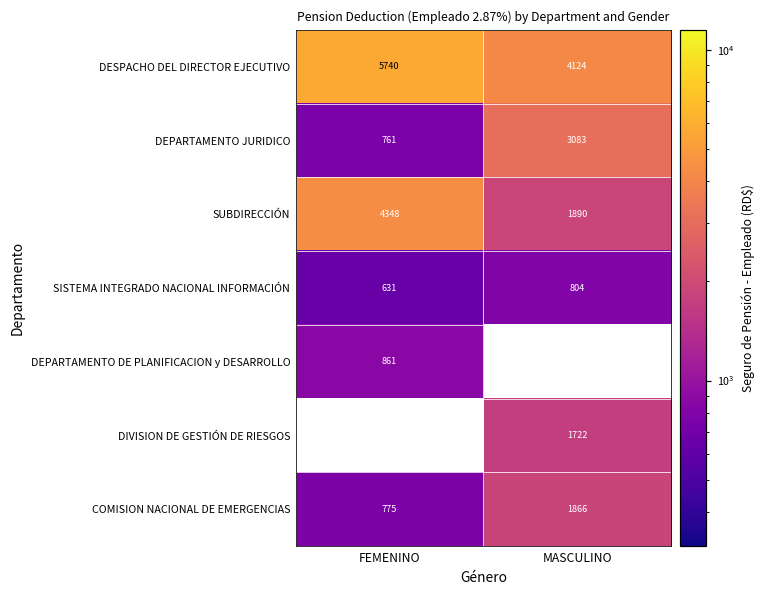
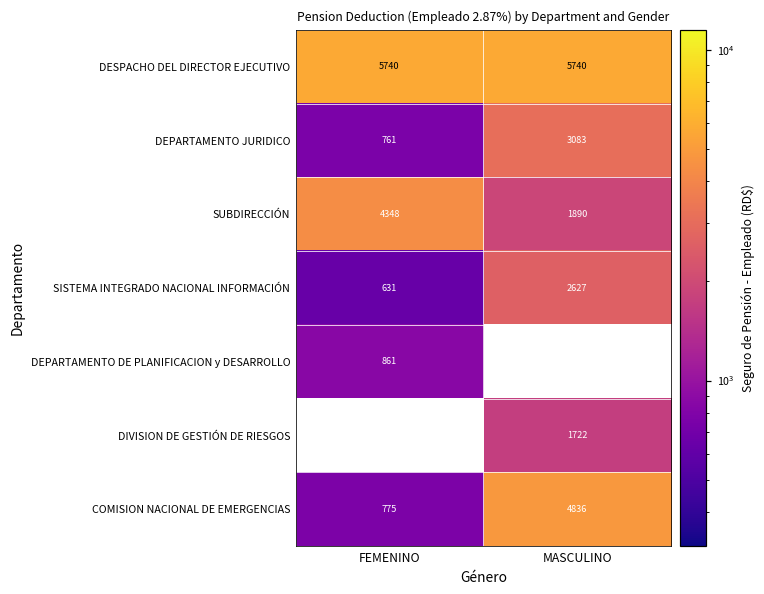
DESPACHO DEL DIRECTOR EJECUTIVO, MASCULINO: 4124 -> 5740
SISTEMA INTEGRADO NACIONAL INFORMACIÓN, MASCULINO: 804 -> 2627
COMISION NACIONAL DE EMERGENCIAS, MASCULINO: 1866 -> 4836
